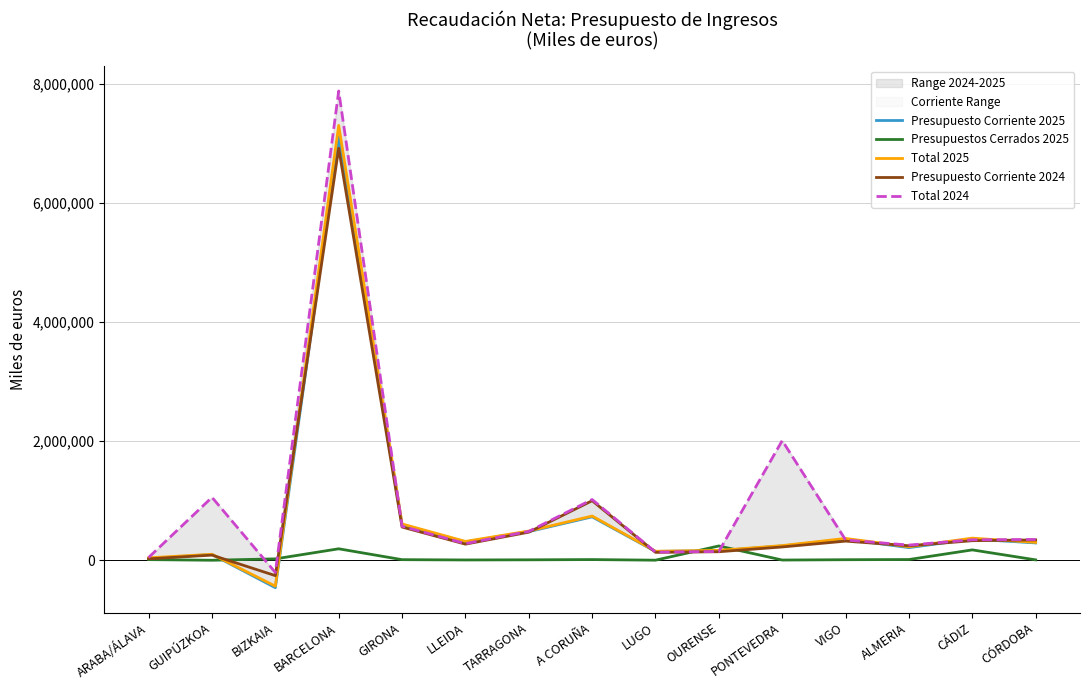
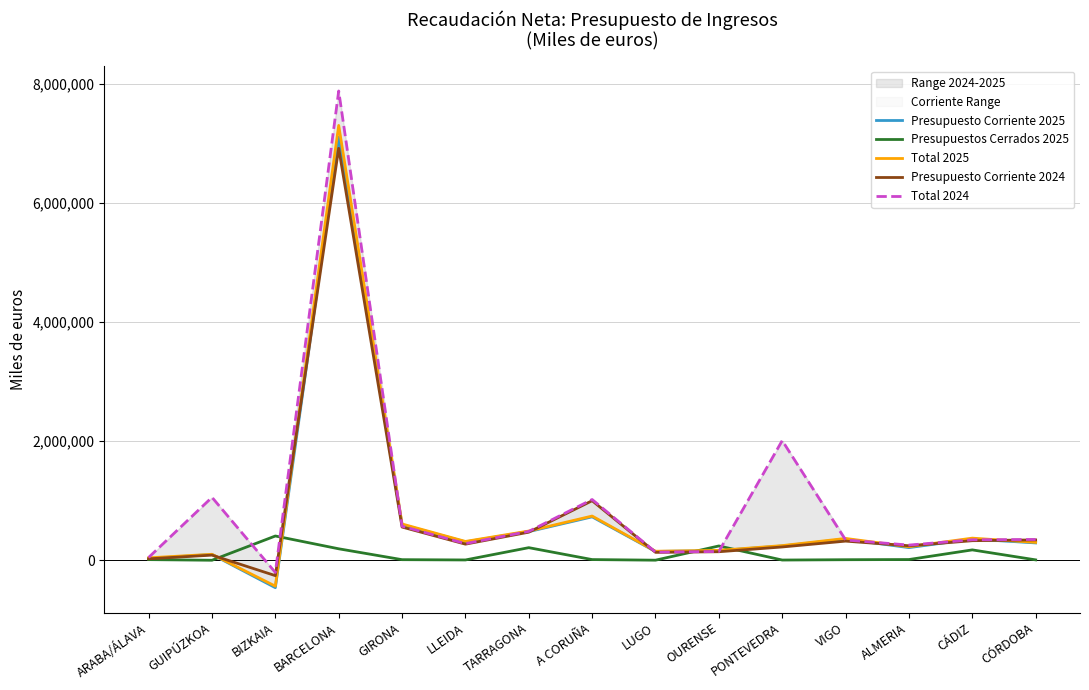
Presupuestos Cerrados 2025, BIZKAIA: 0 -> 400,000
Presupuestos Cerrados 2025, TARRAGONA: 0 -> 200,000
